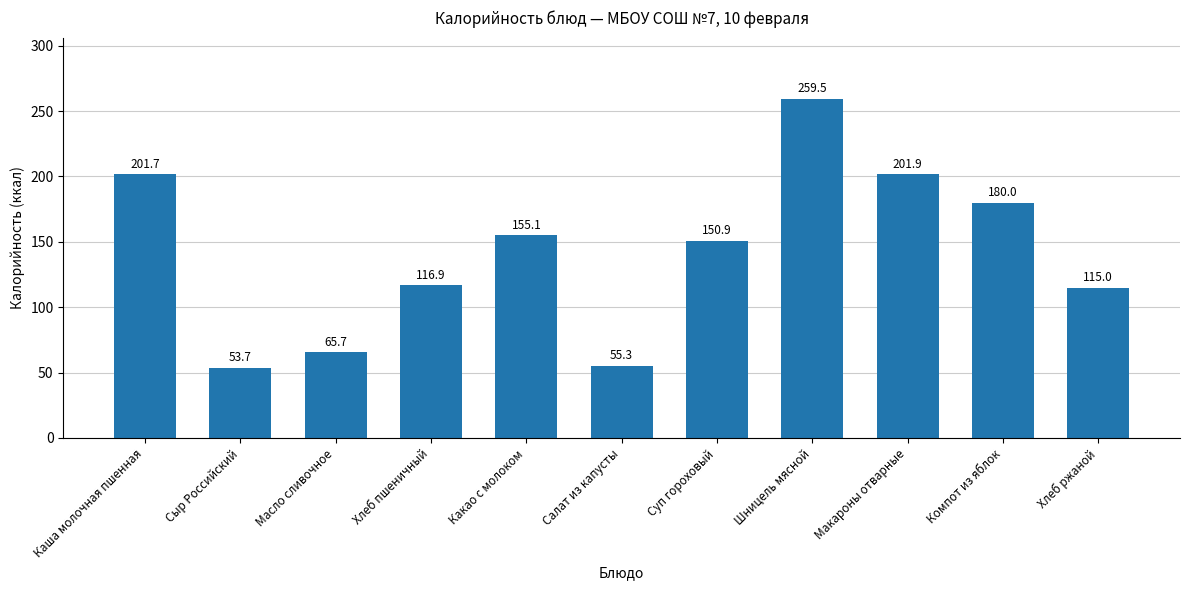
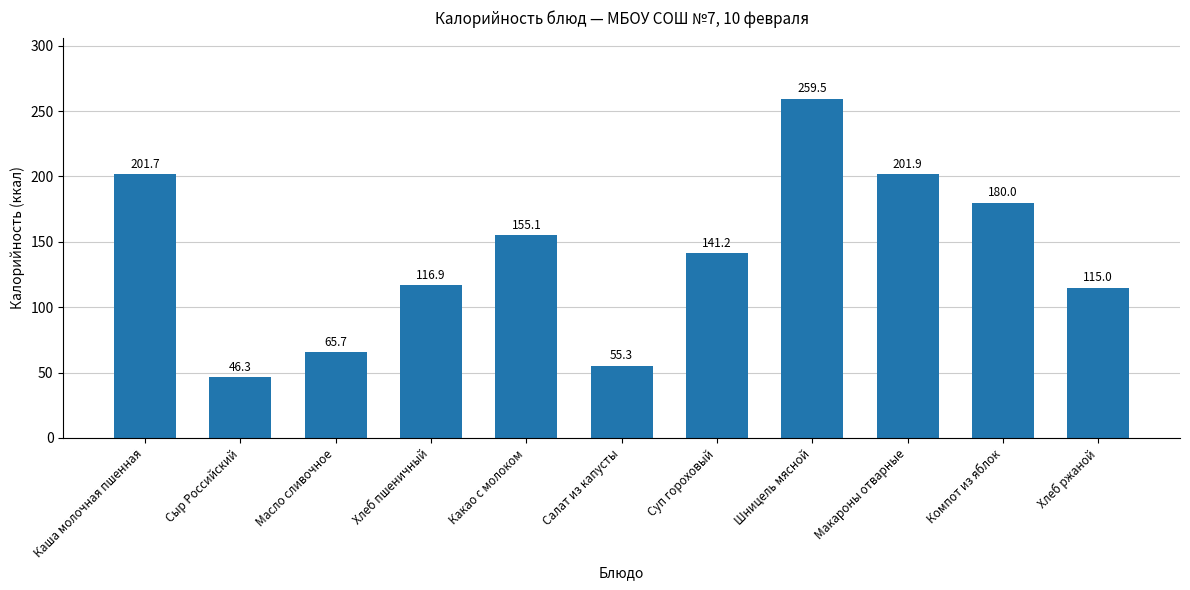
Сыр Российский: 53.7 -> 46.3
Суп гороховый: 150.9 -> 141.2
